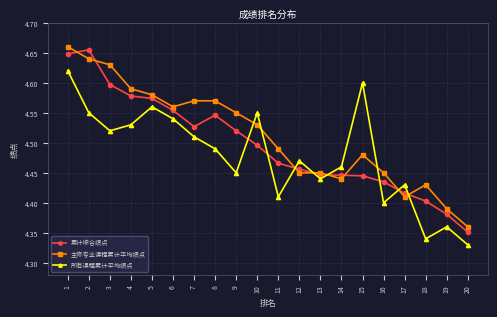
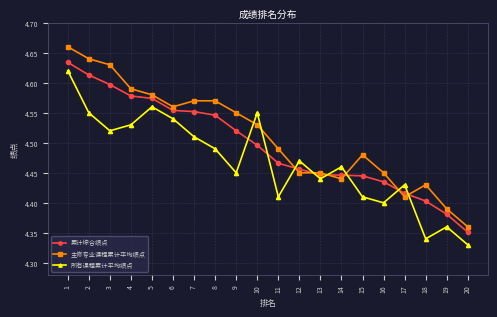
累计综合绩点, 1: 4.65 -> 4.63
累计综合绩点, 2: 4.66 -> 4.61
累计综合绩点, 7: 4.53 -> 4.55
所有课程累计平均绩点, 15: 4.60 -> 4.41
